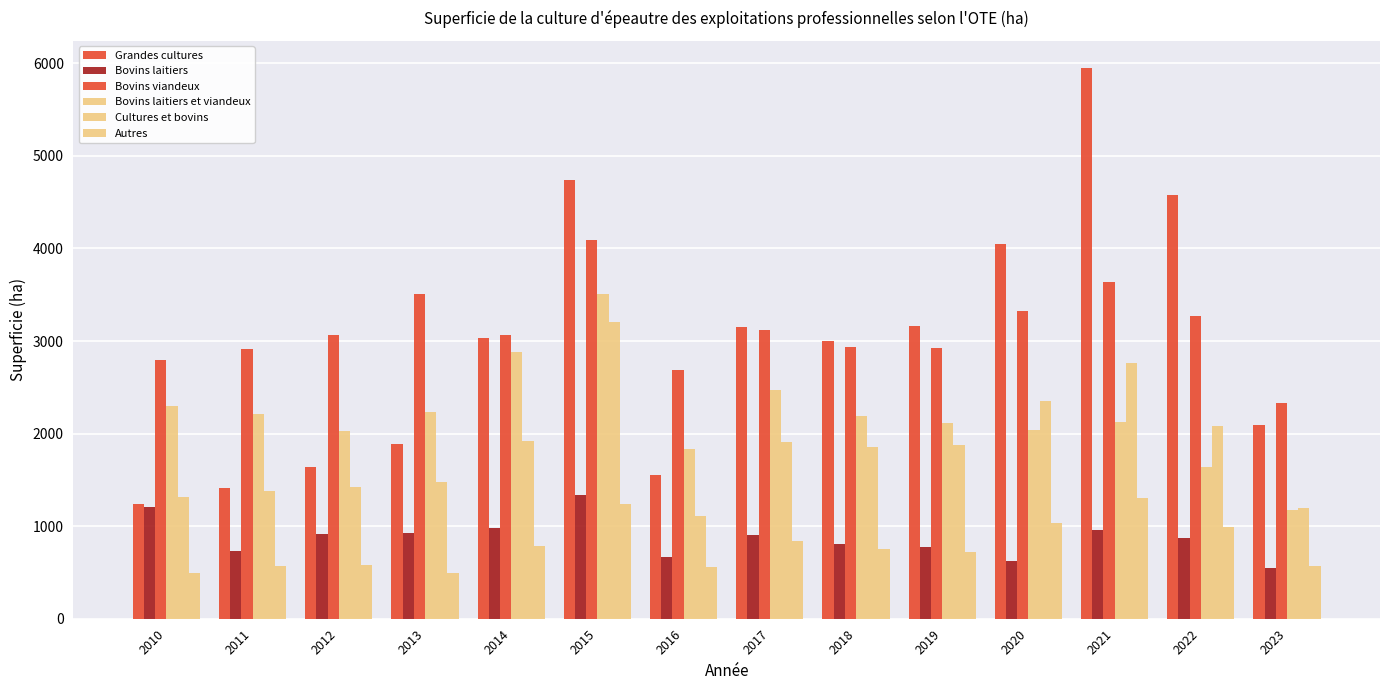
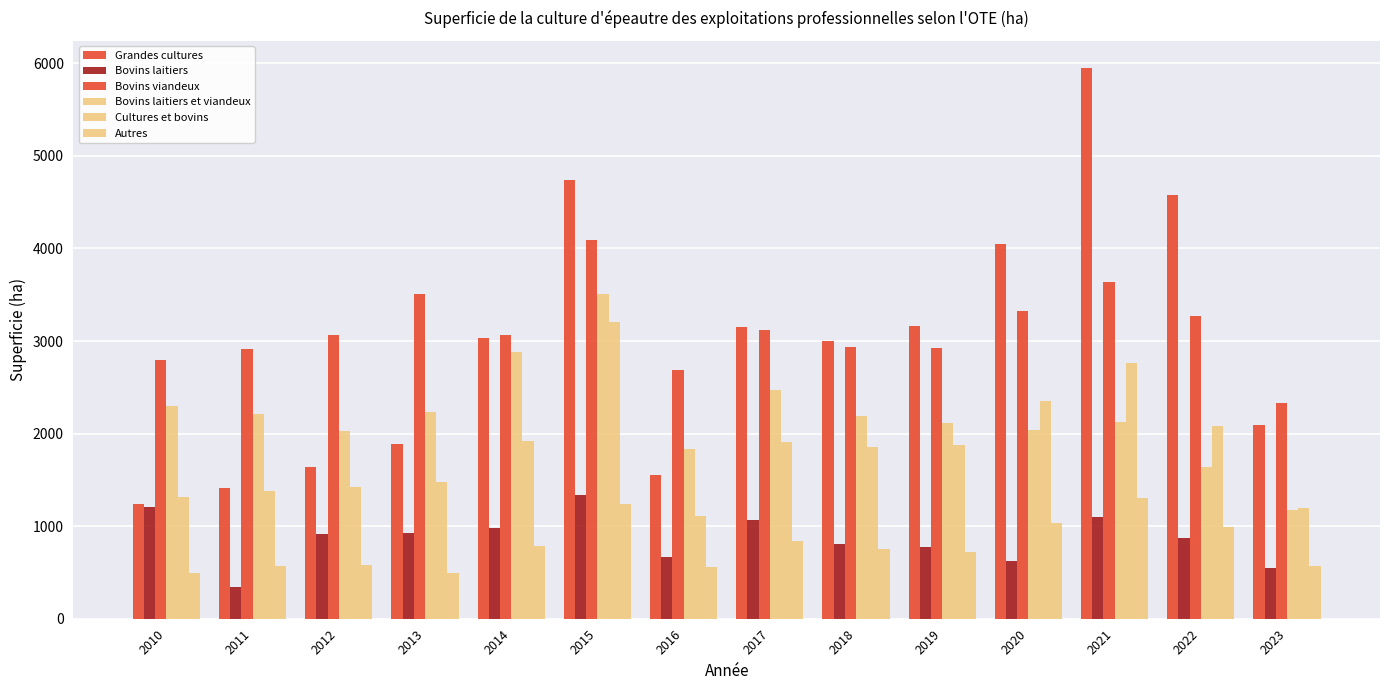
Bovins laitiers, 2011: 700 -> 300
Bovins laitiers, 2017: 900 -> 1100
Bovins laitiers, 2021: 1000 -> 1100
